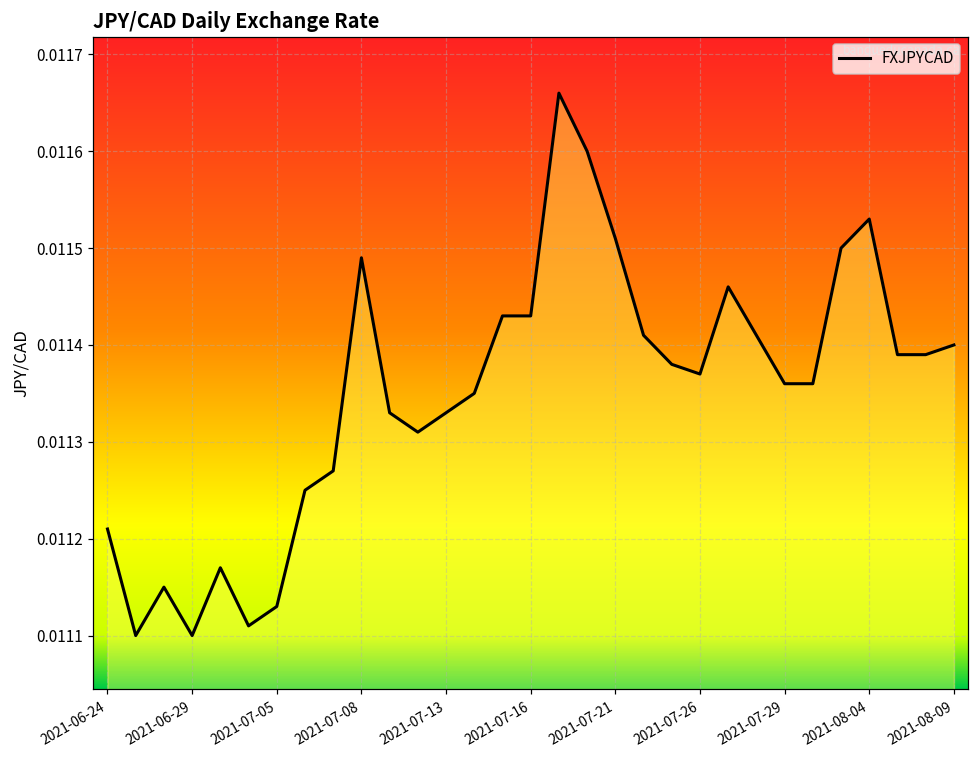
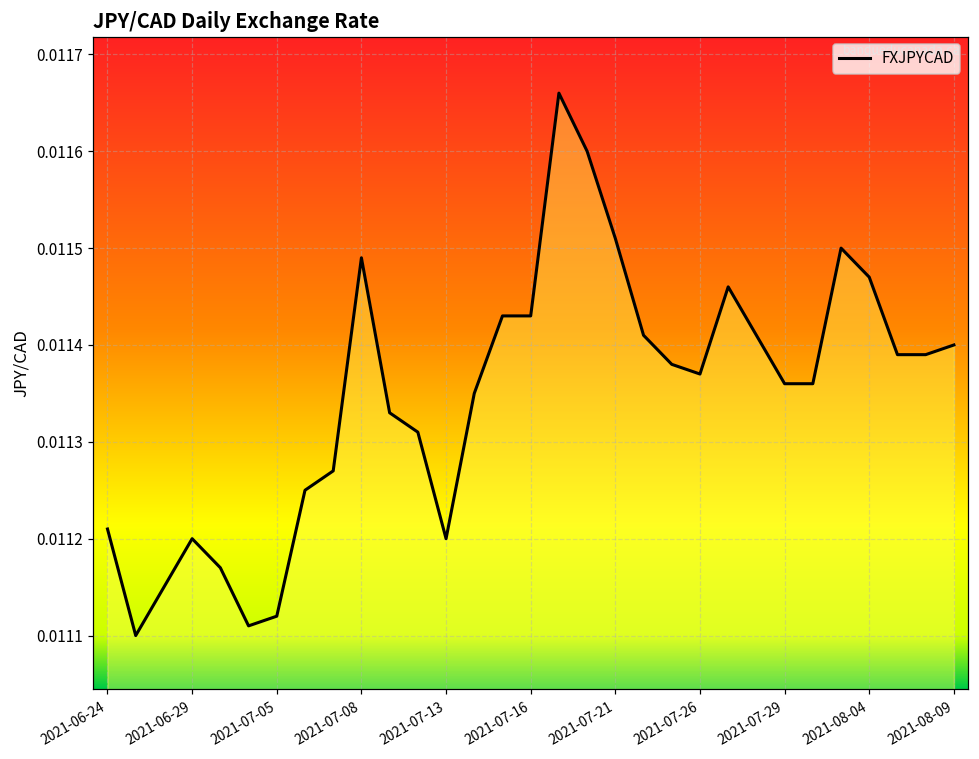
2021-06-29: 0.0111 -> 0.0112
2021-07-05: 0.01113 -> 0.01112
2021-07-13: 0.01133 -> 0.01120
2021-08-04: 0.01153 -> 0.01147
